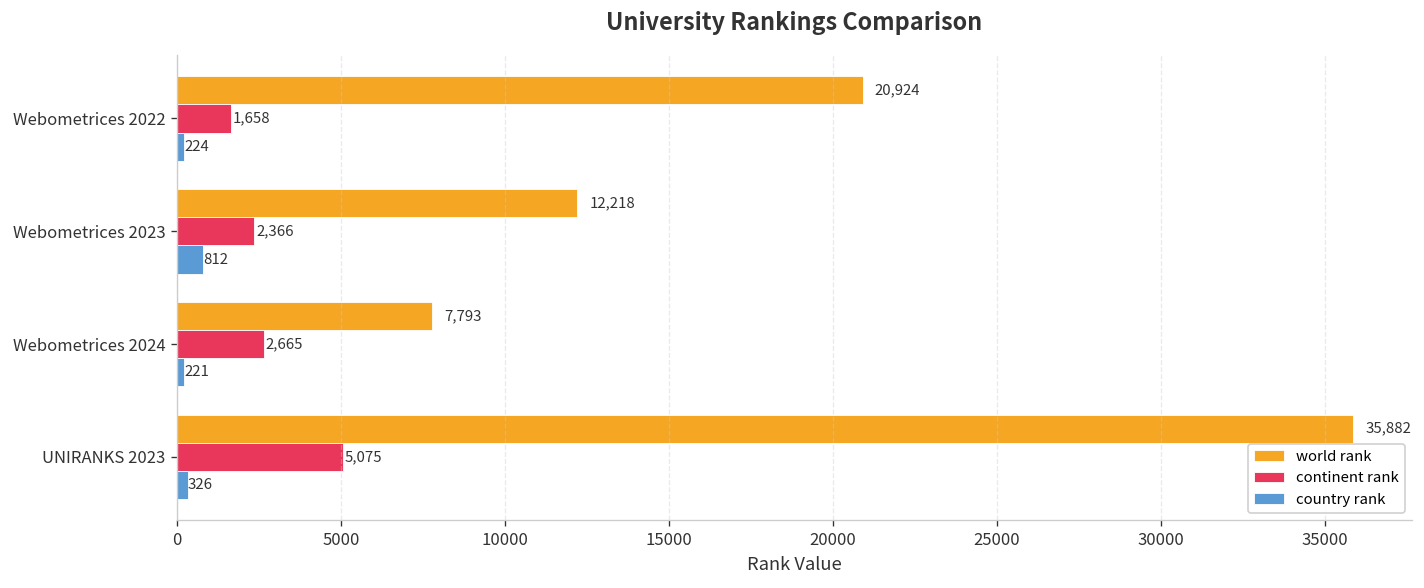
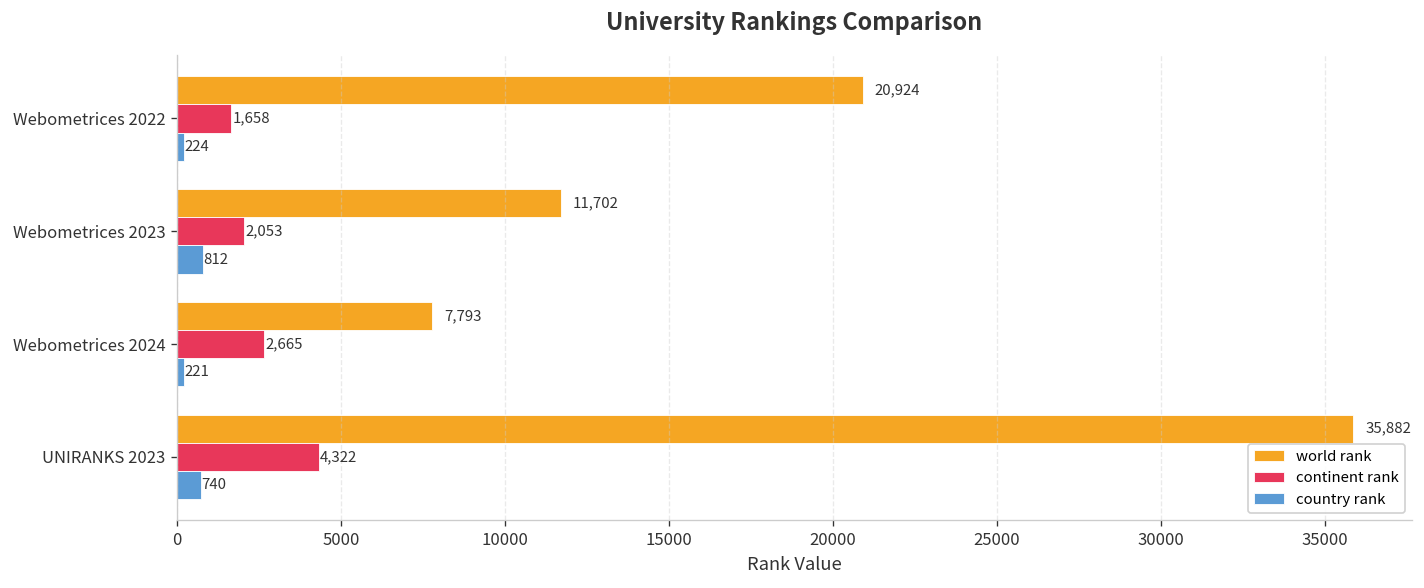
world rank, Webometrices 2023: 12,218 -> 11,702
continent rank, Webometrices 2023: 2,366 -> 2,053
continent rank, UNIRANKS 2023: 5,075 -> 4,322
country rank, UNIRANKS 2023: 326 -> 740
